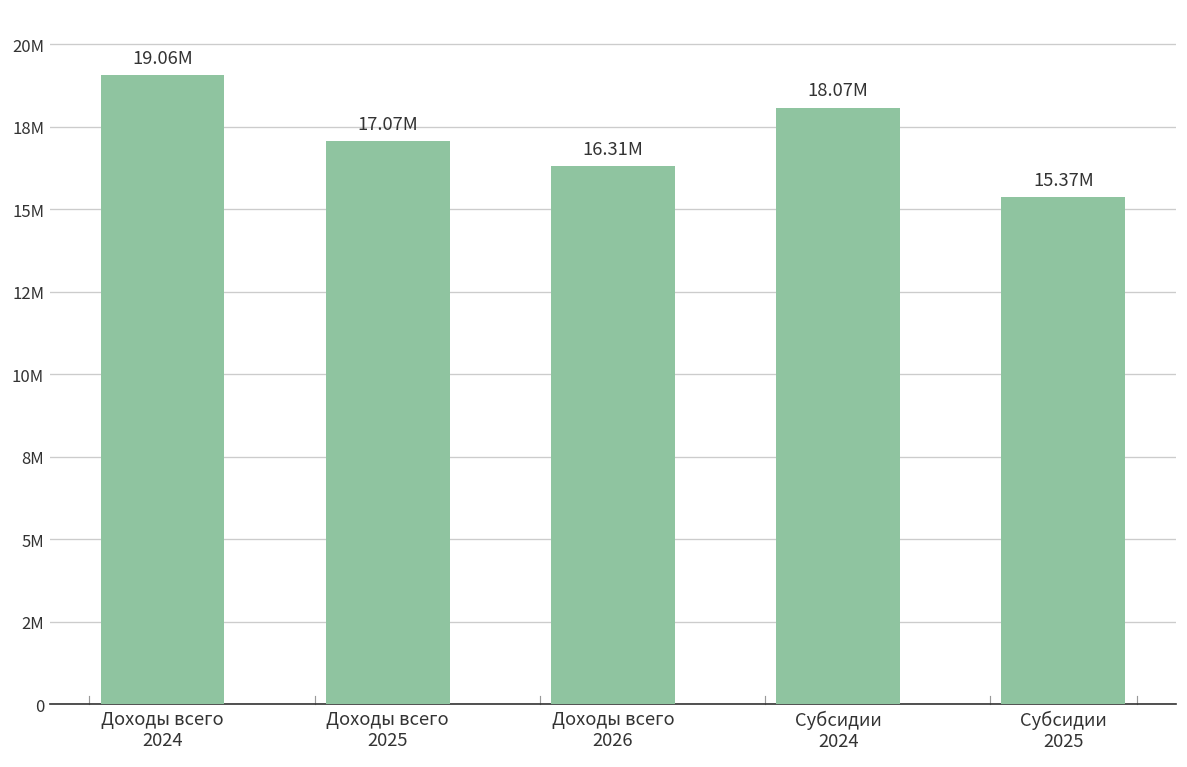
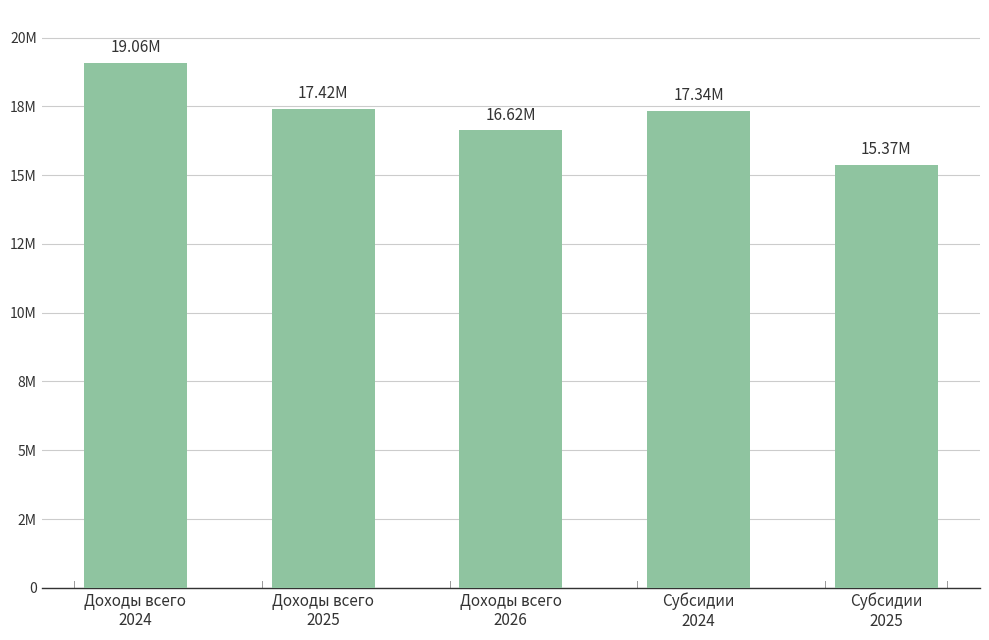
Доходы всего 2025: 17.07M -> 17.42M
Доходы всего 2026: 16.31M -> 16.62M
Субсидии 2024: 18.07M -> 17.34M
